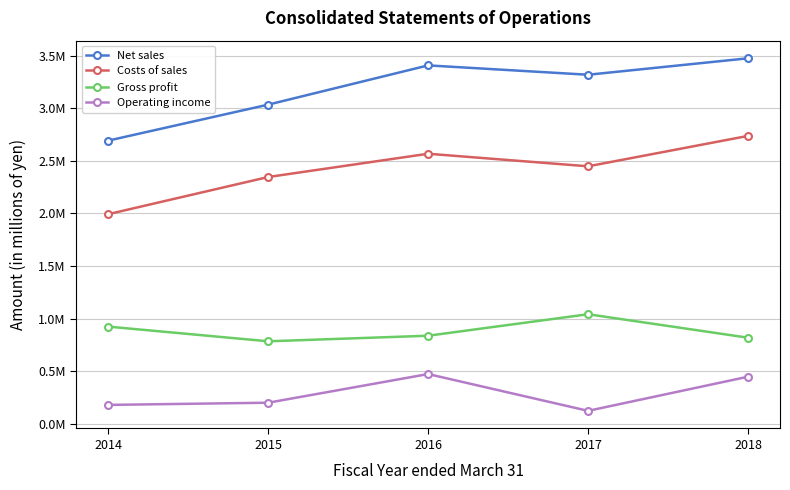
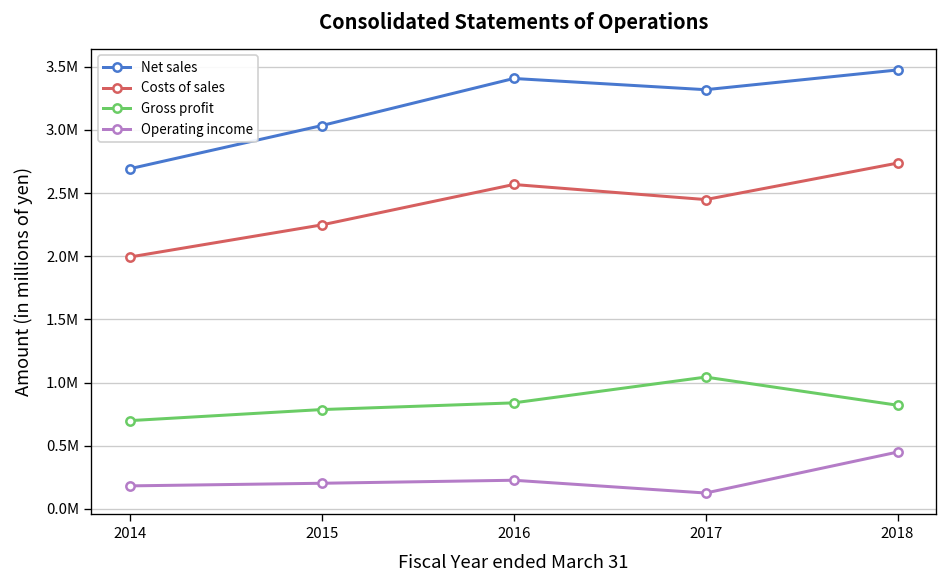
Gross profit, 2014: 930000 -> 700000
Costs of sales, 2015: 2350000 -> 2250000
Operating income, 2016: 480000 -> 230000
